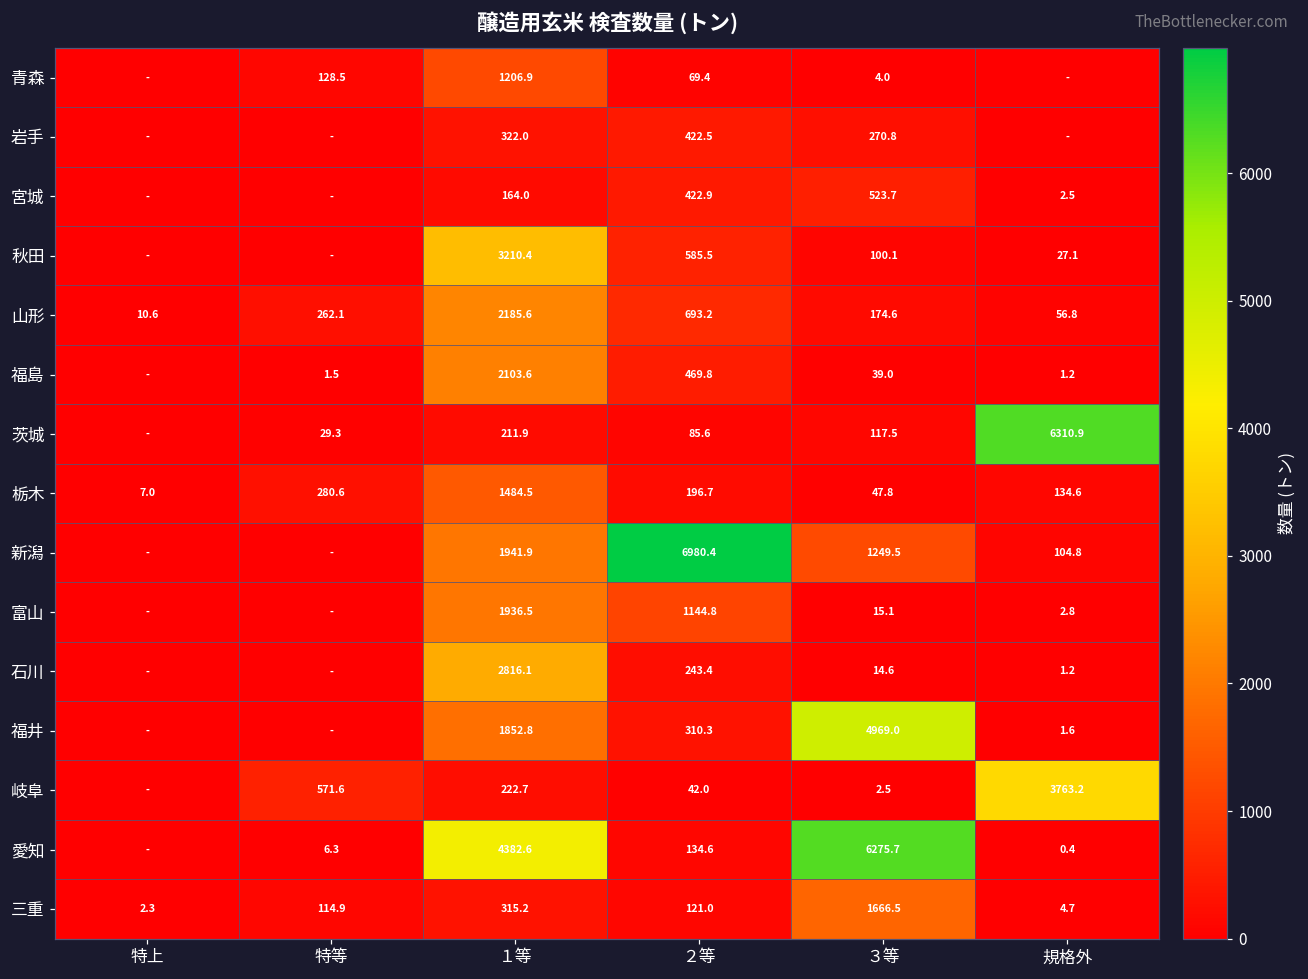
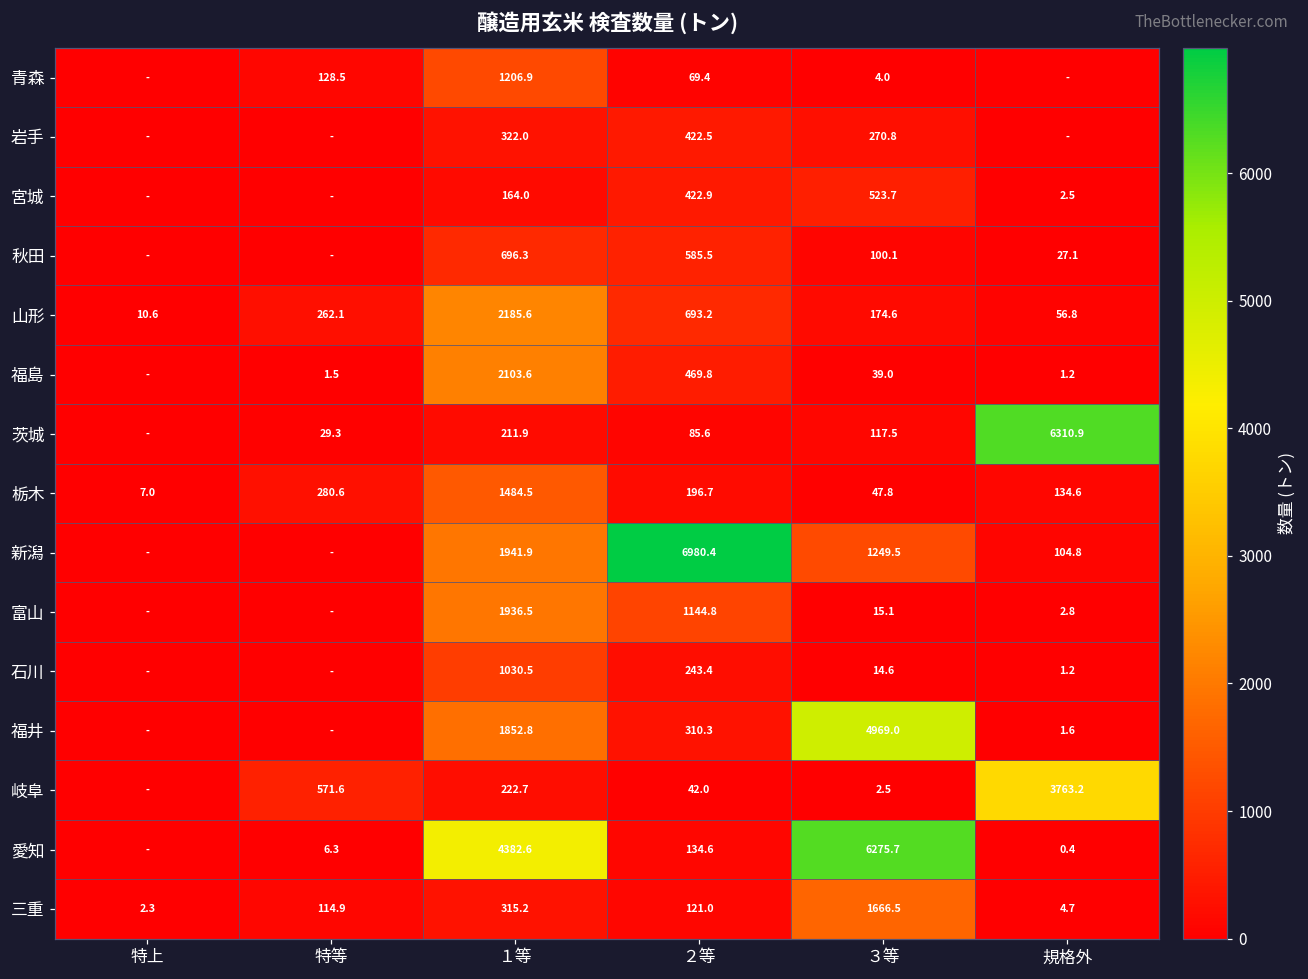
秋田, １等: 3210.4 -> 696.3
石川, １等: 2816.1 -> 1030.5
